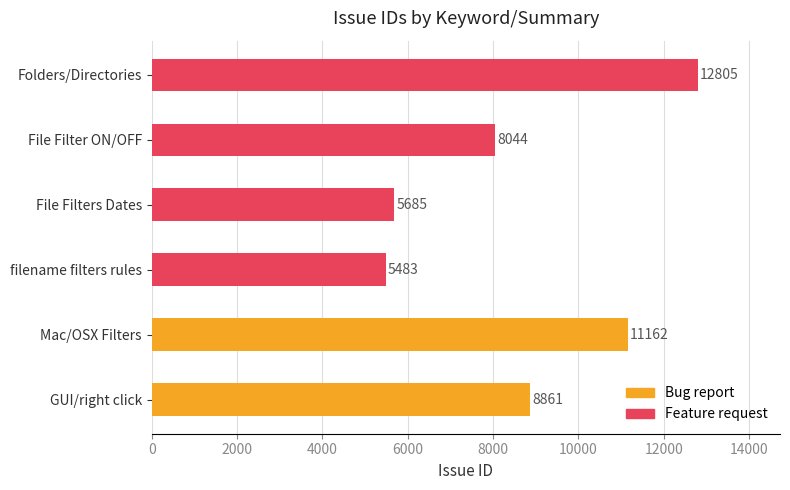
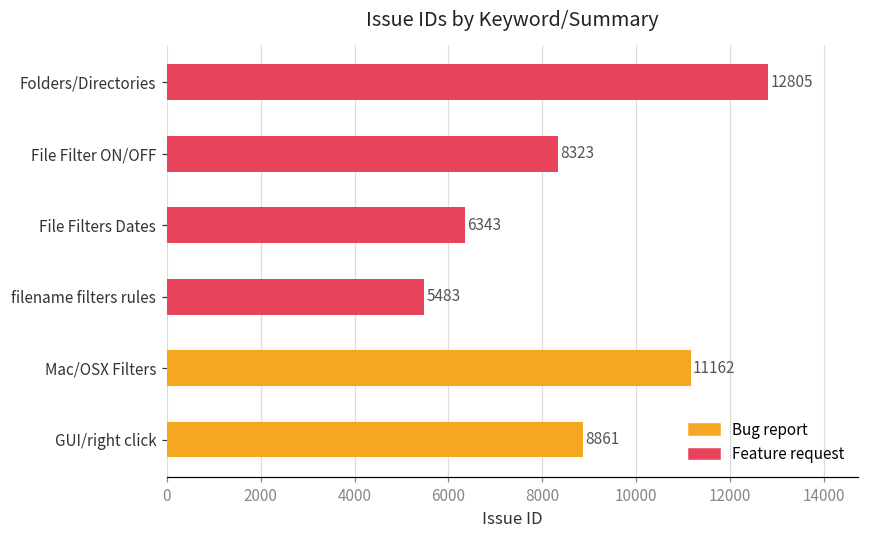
Feature request, File Filter ON/OFF: 8044 -> 8323
Feature request, File Filters Dates: 5685 -> 6343
